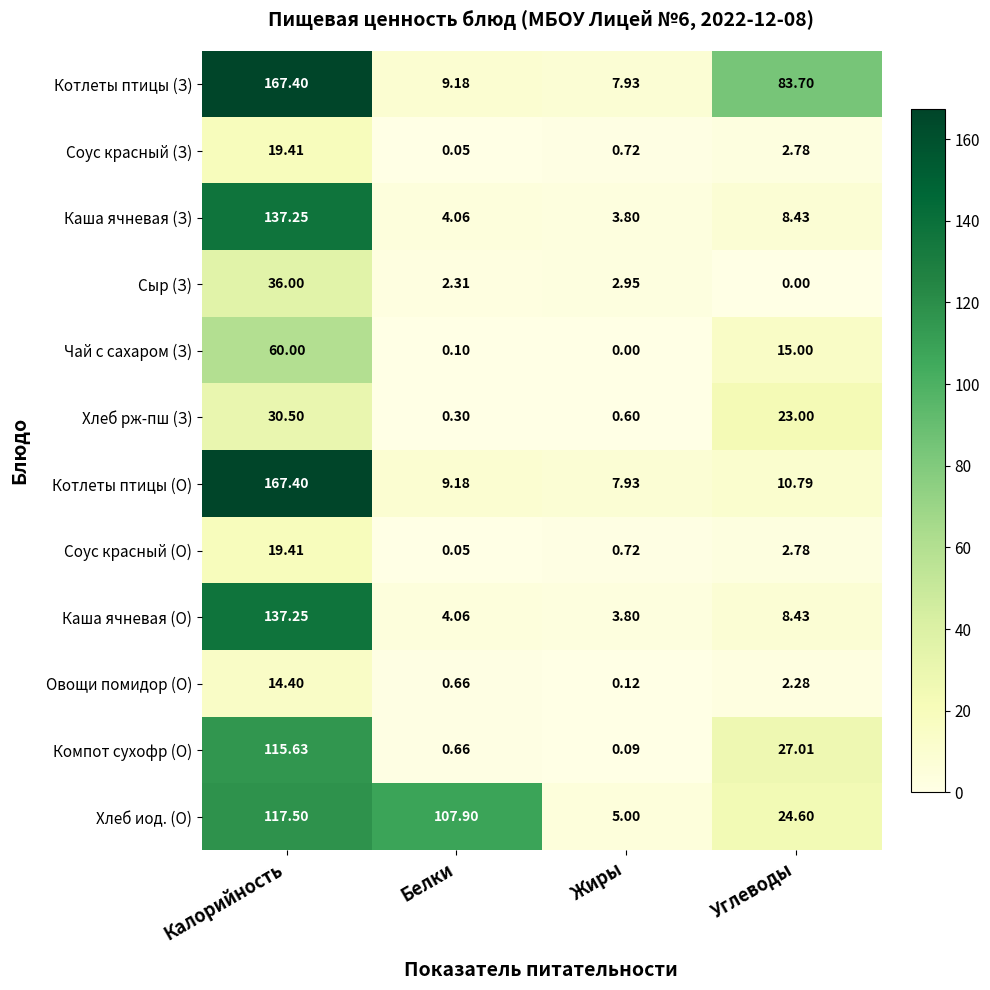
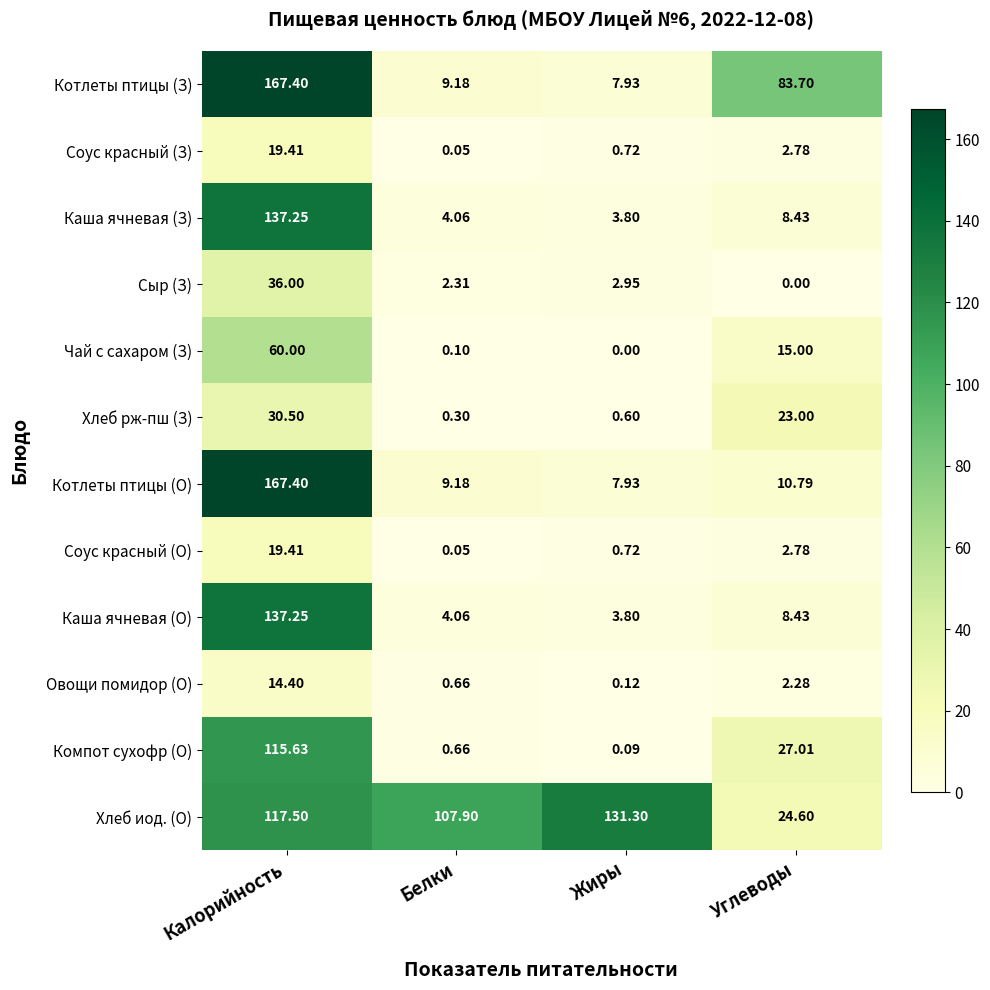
Хлеб иод. (О), Жиры: 5.00 -> 131.30
